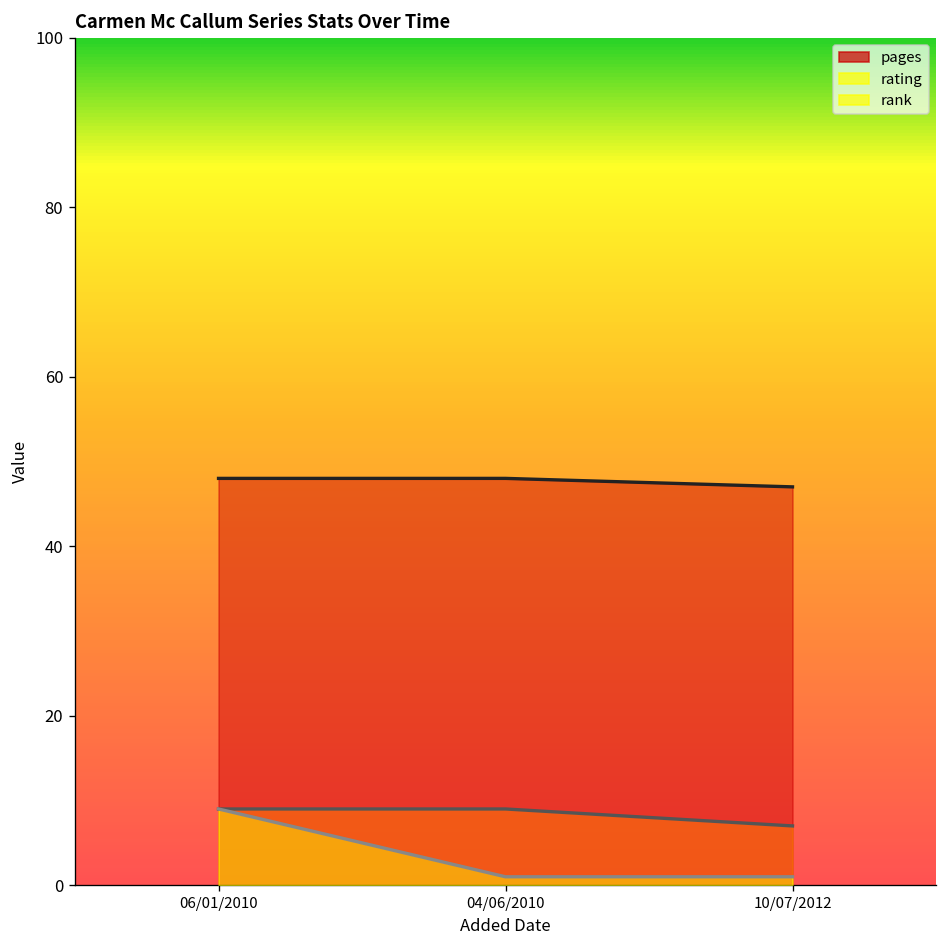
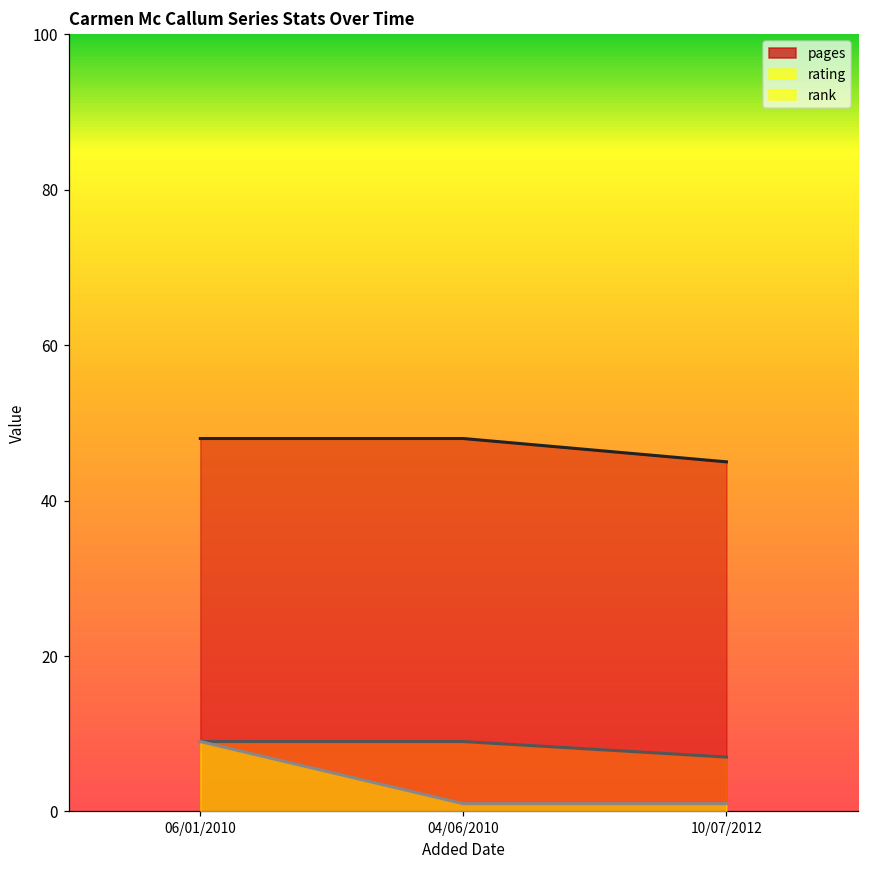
pages, 10/07/2012: 47 -> 45
